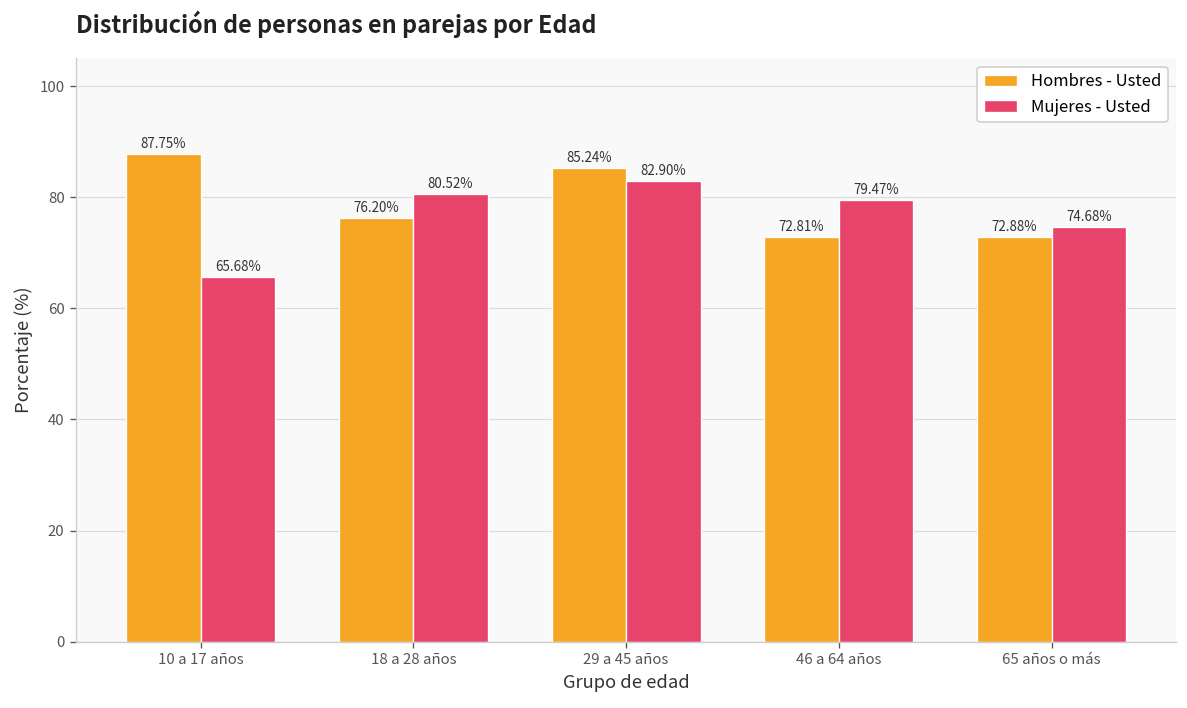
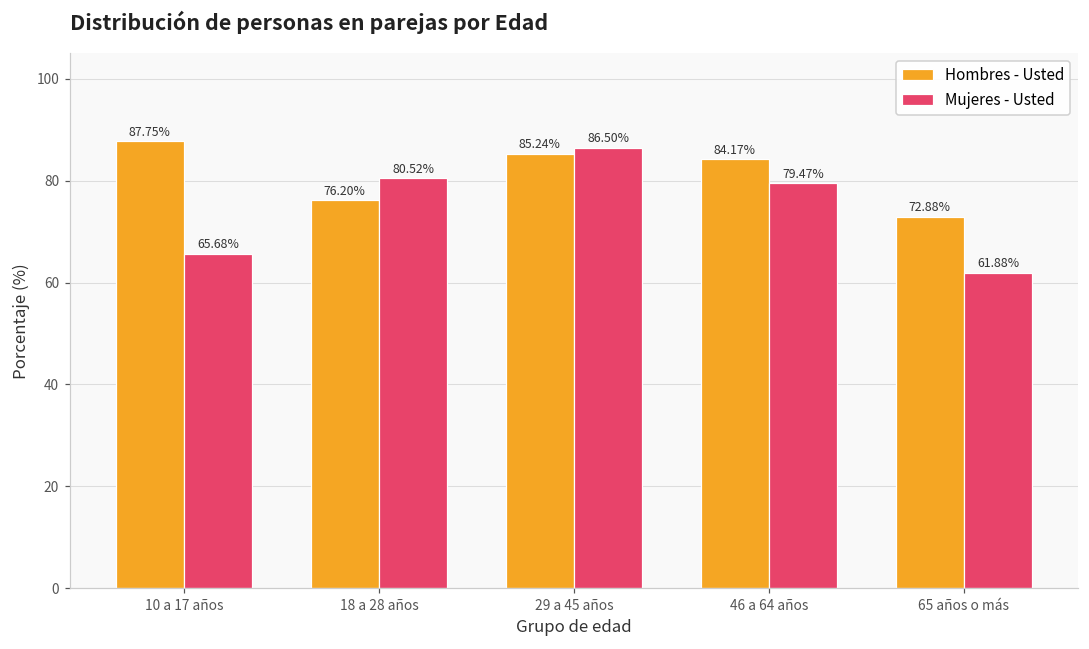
Mujeres - Usted, 29 a 45 años: 82.90% -> 86.50%
Hombres - Usted, 46 a 64 años: 72.81% -> 84.17%
Mujeres - Usted, 65 años o más: 74.68% -> 61.88%
